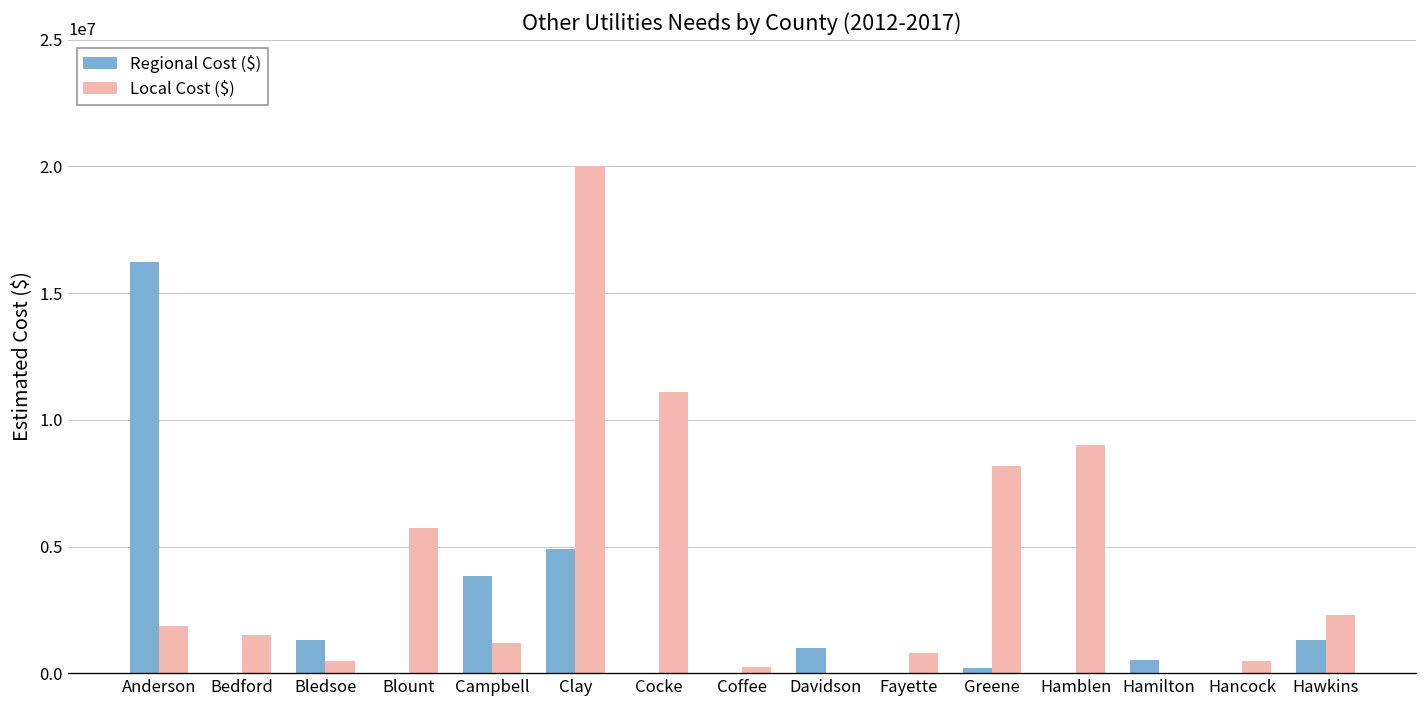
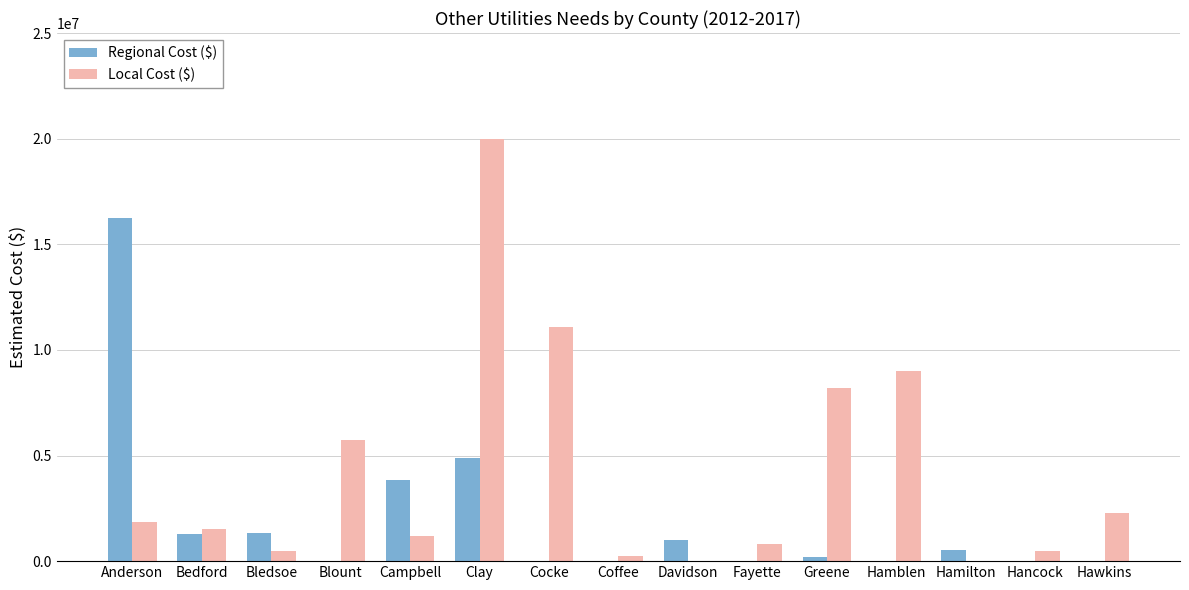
Regional Cost ($), Bedford: 0 -> 1300000
Regional Cost ($), Hawkins: 1300000 -> 0
